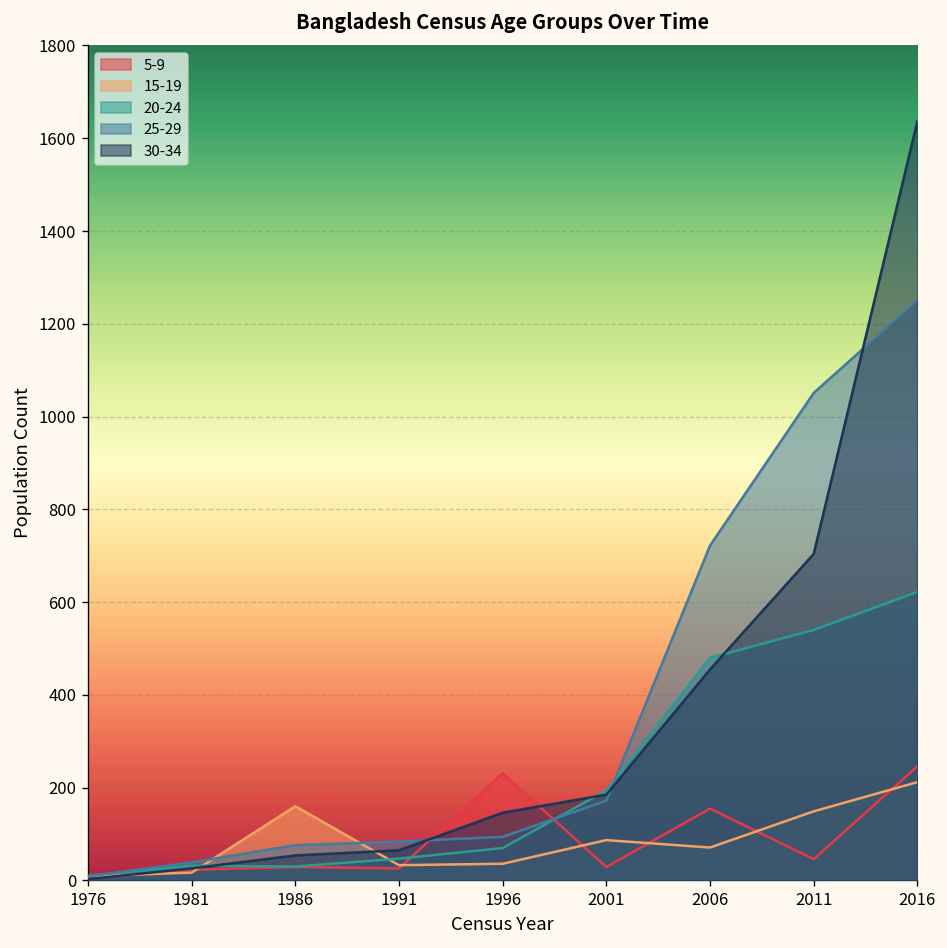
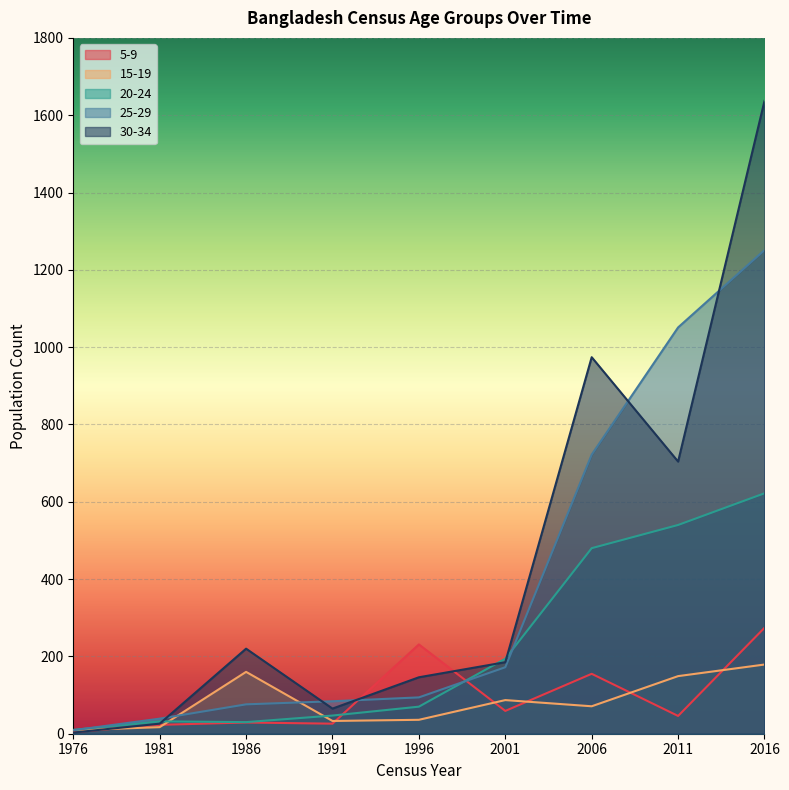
30-34, 1986: 50 -> 220
5-9, 2001: 30 -> 60
30-34, 2006: 460 -> 970
5-9, 2016: 250 -> 270
15-19, 2016: 210 -> 180
